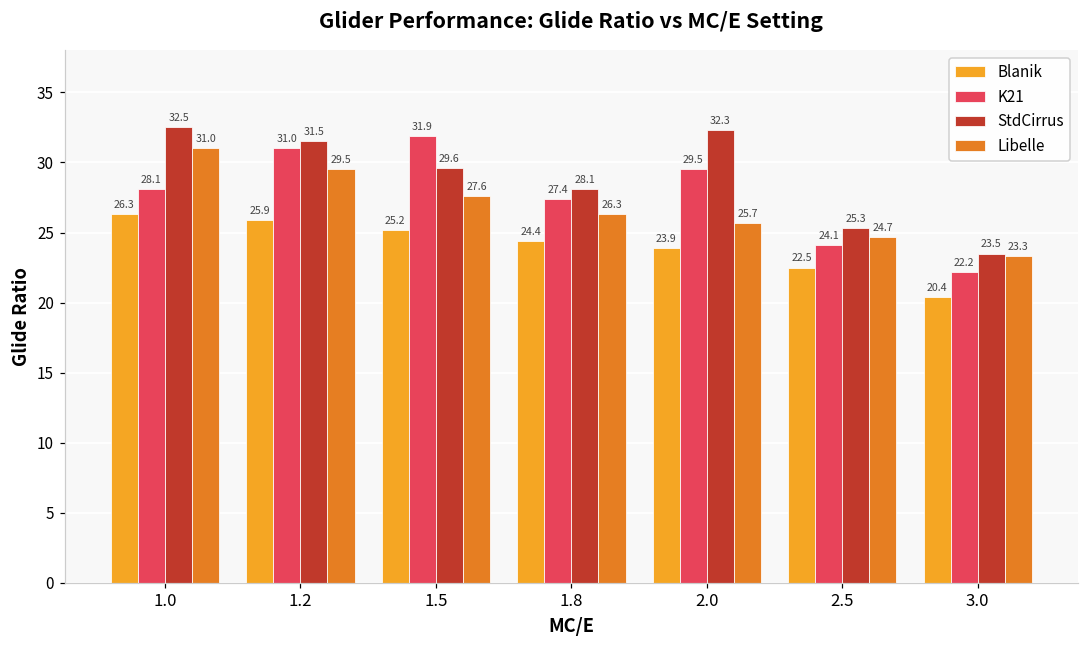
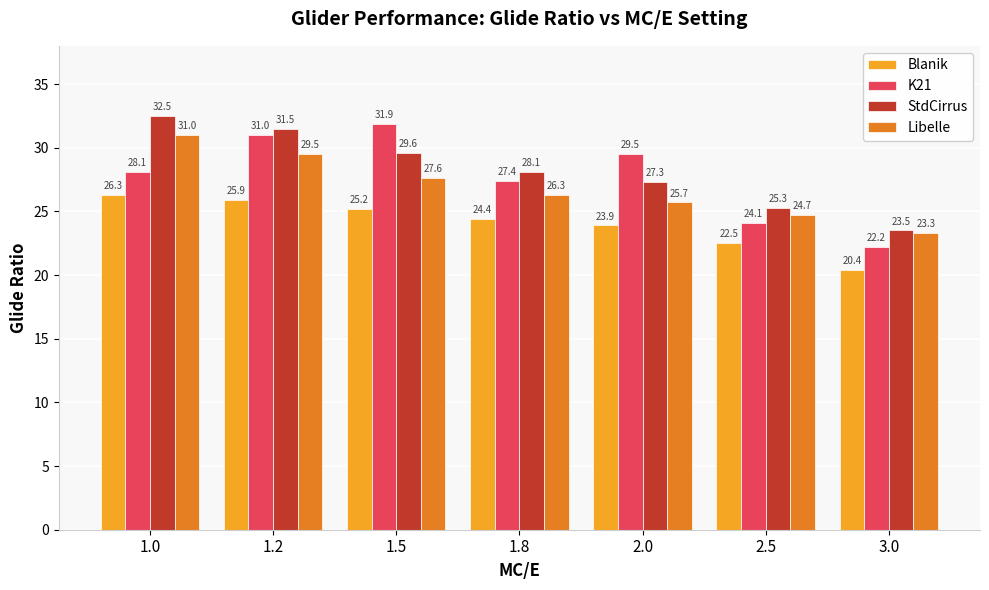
StdCirrus, 2.0: 32.3 -> 27.3
